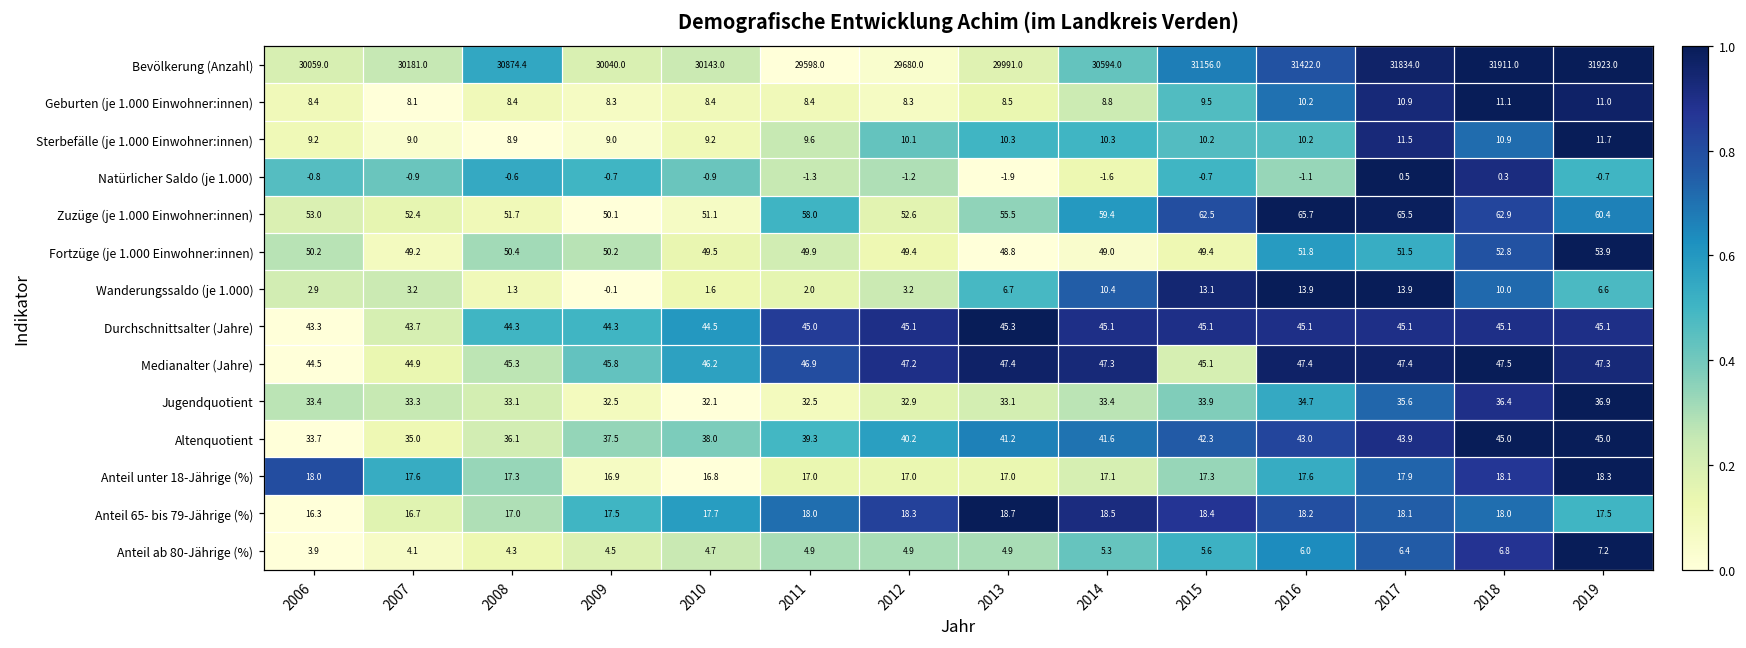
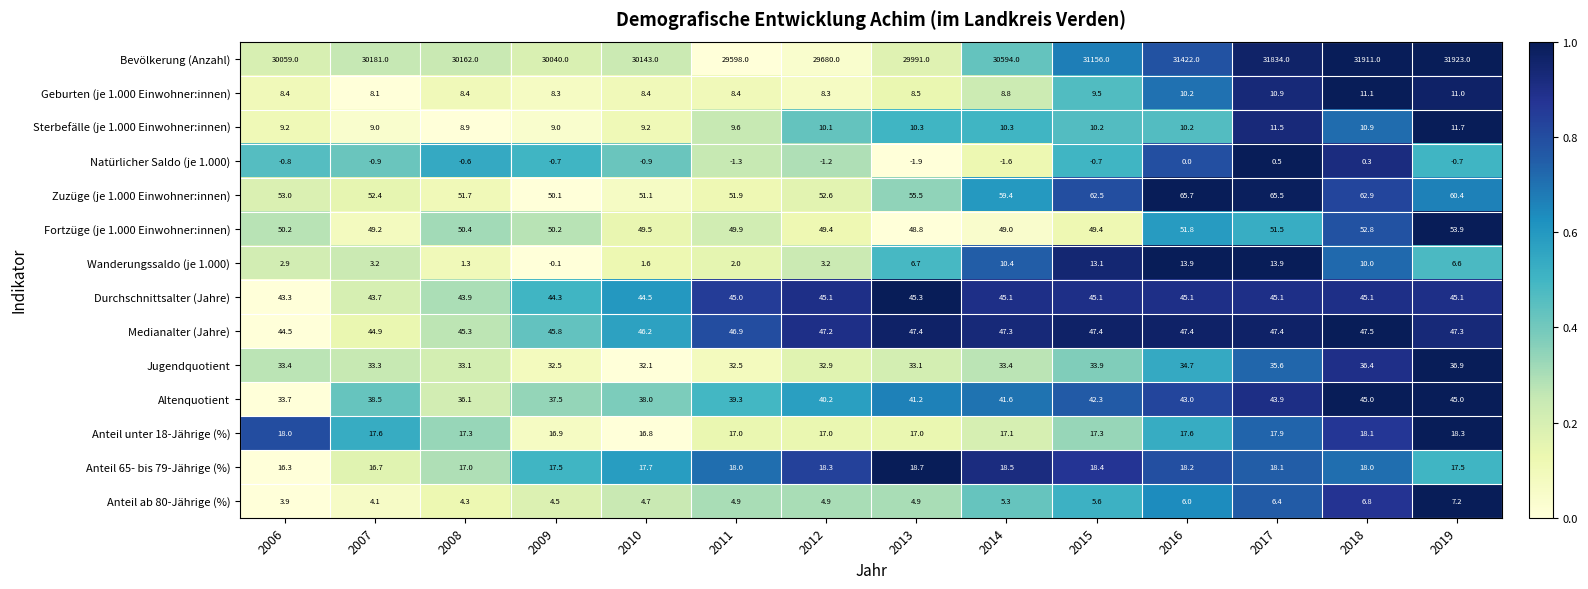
Bevölkerung (Anzahl), 2008: 30874.4 -> 30162.0
Natürlicher Saldo (je 1.000), 2016: -1.1 -> 0.0
Zuzüge (je 1.000 Einwohner:innen), 2011: 58.0 -> 51.9
Durchschnittsalter (Jahre), 2008: 44.3 -> 43.9
Medianalter (Jahre), 2015: 45.1 -> 47.4
Altenquotient, 2007: 35.0 -> 38.5
